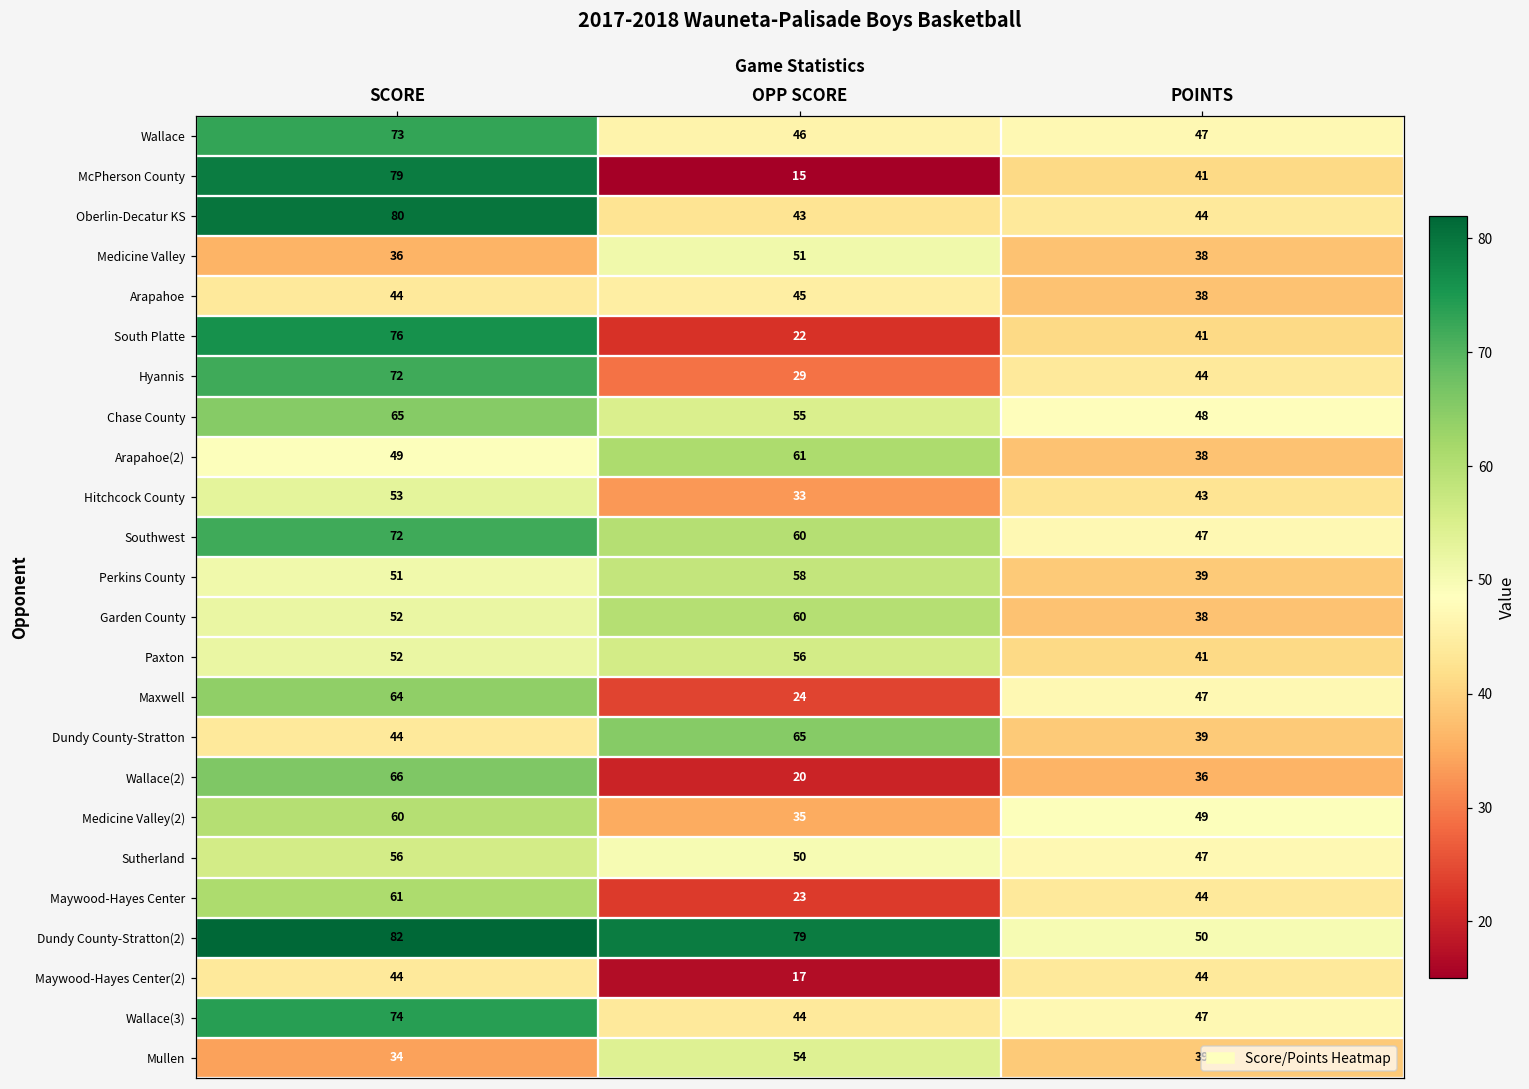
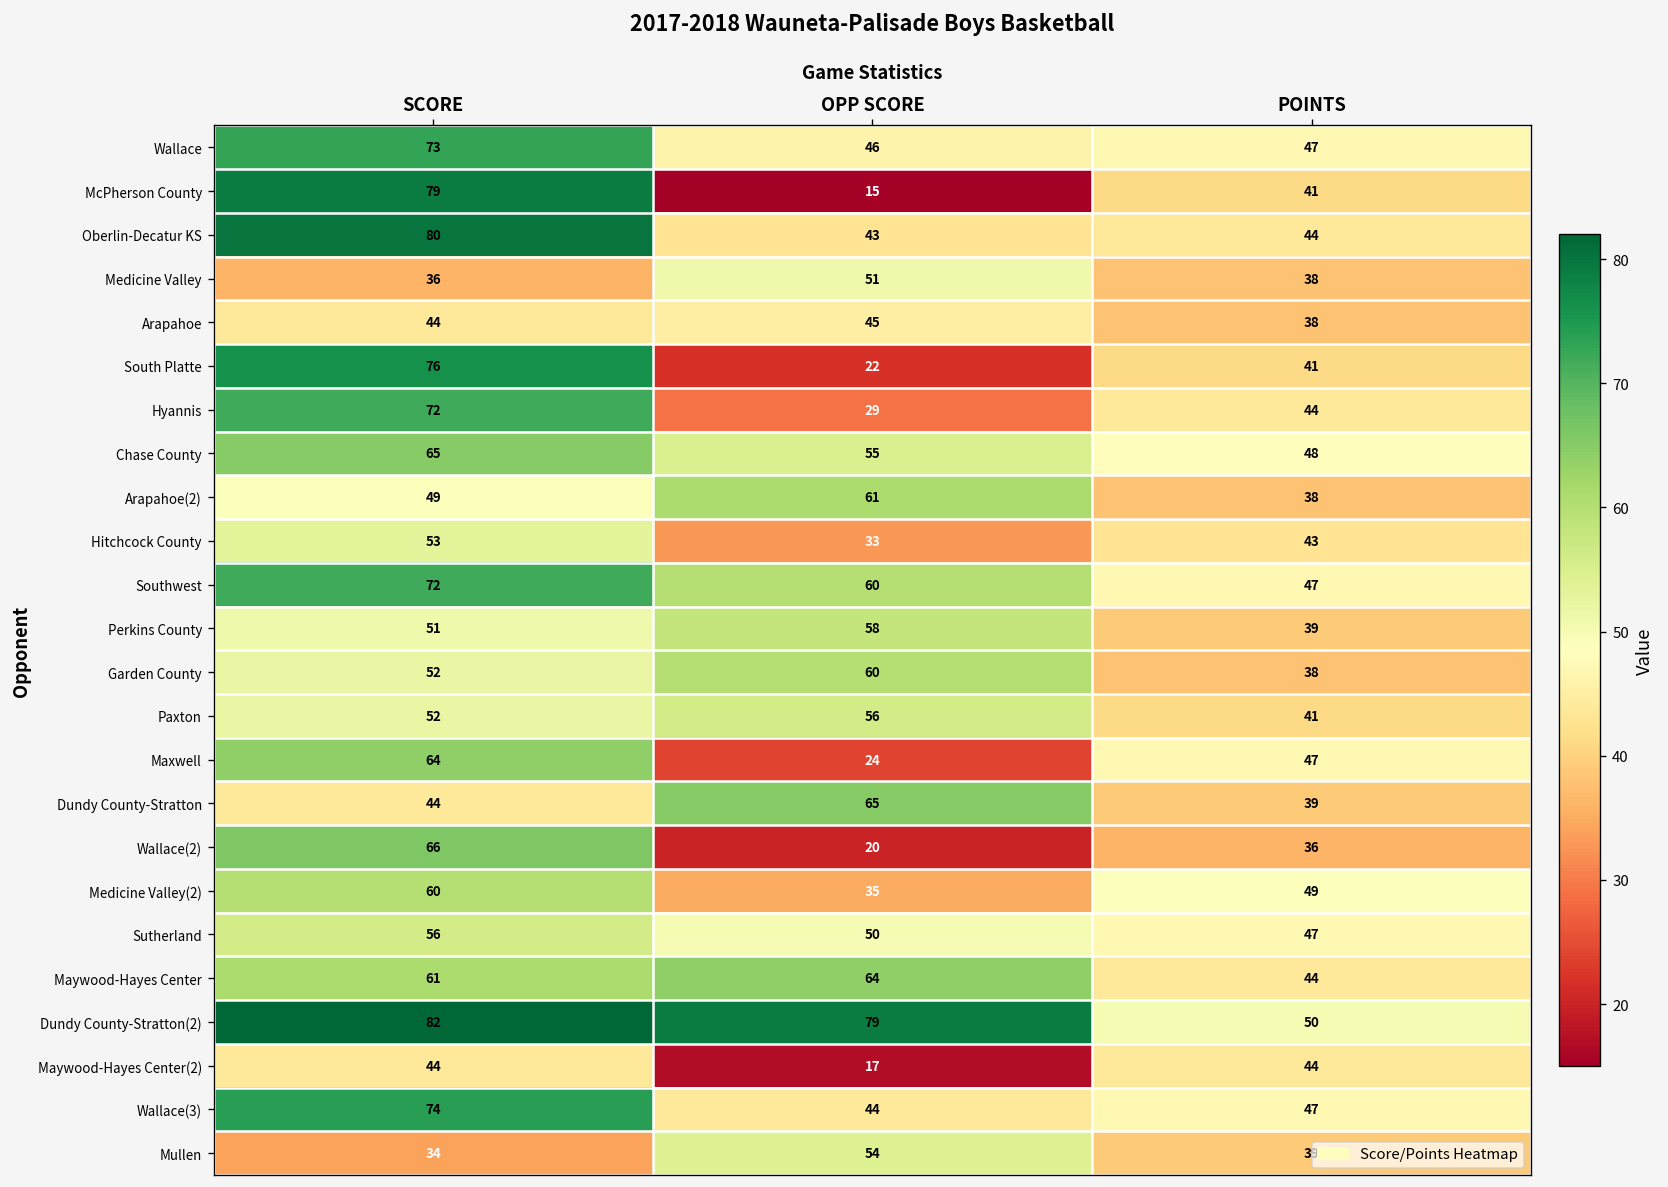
Maywood-Hayes Center, OPP SCORE: 23 -> 64
